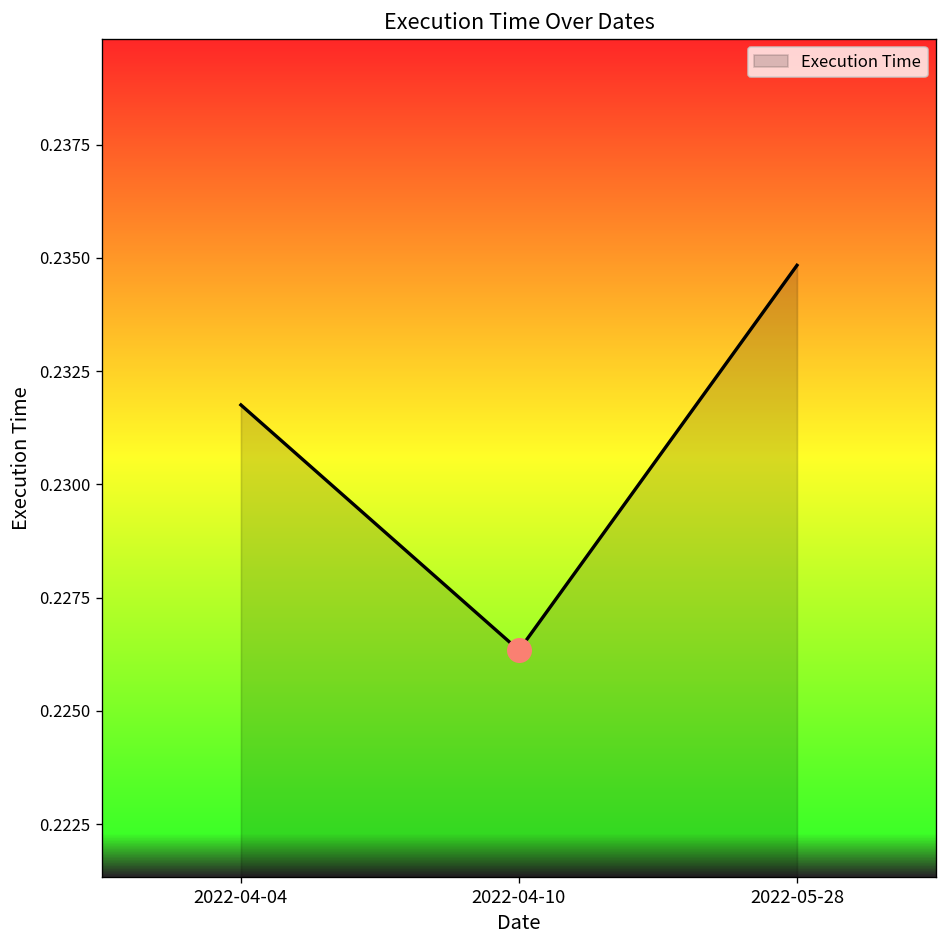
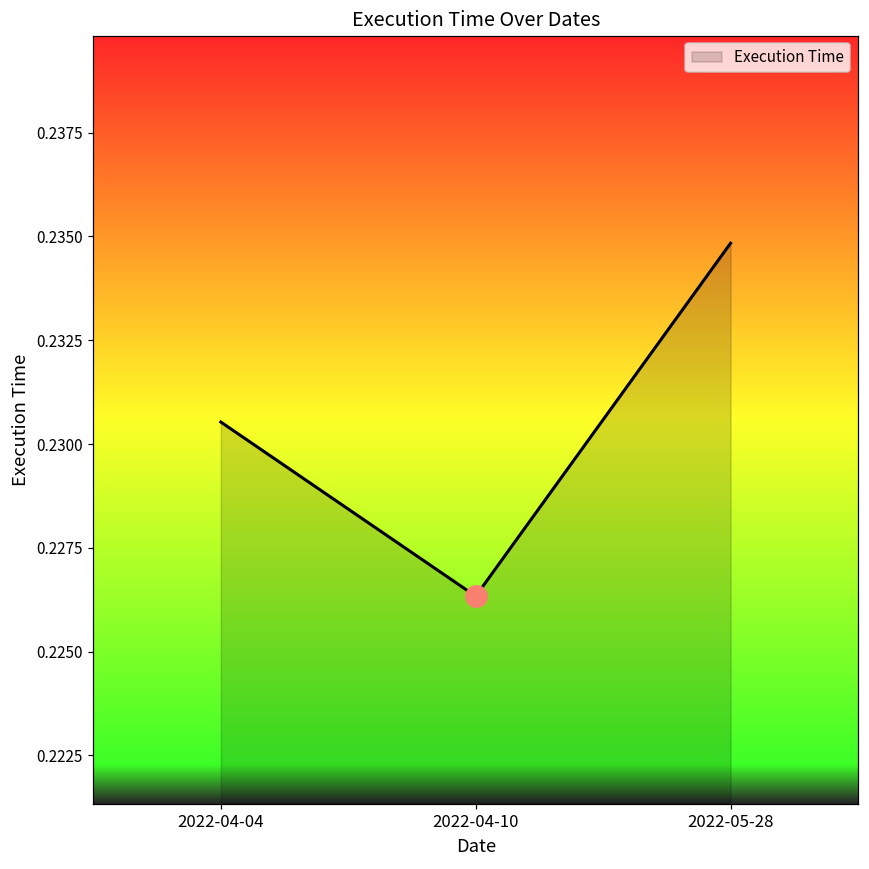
Execution Time, 2022-04-04: 0.2318 -> 0.2305
